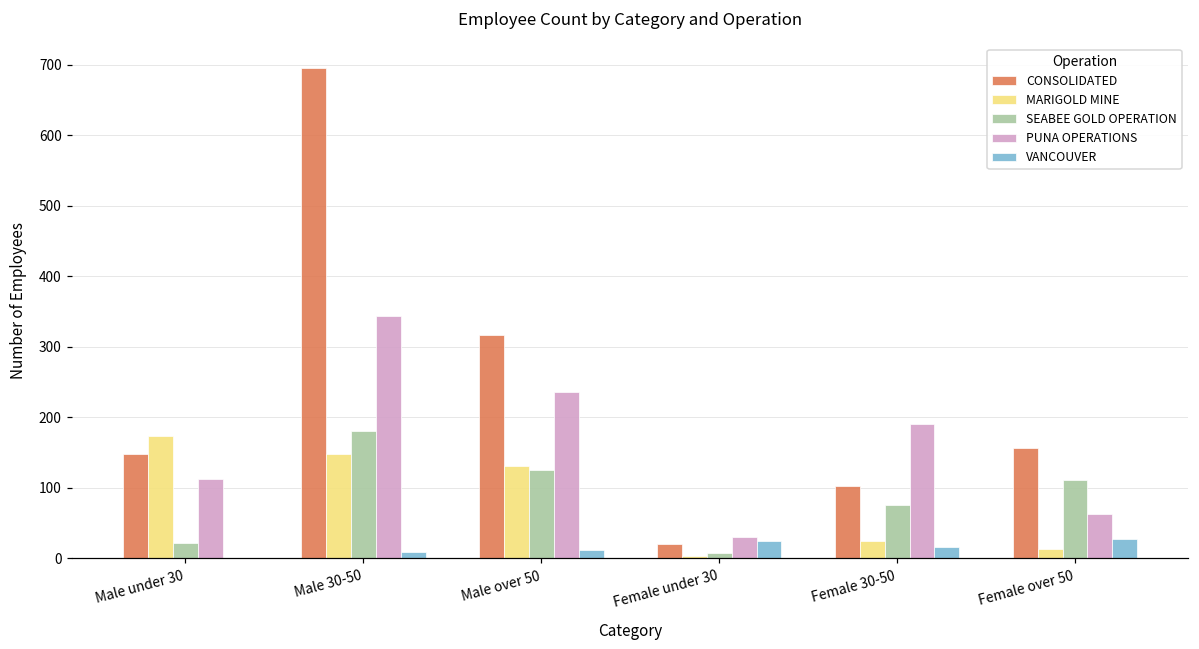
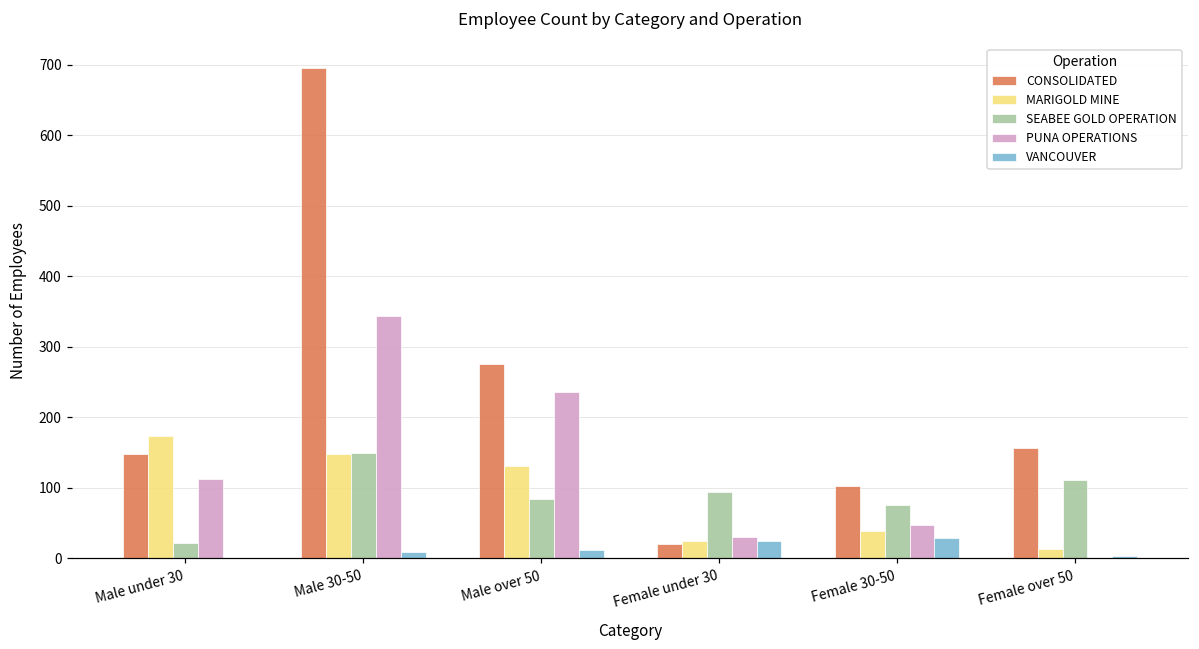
SEABEE GOLD OPERATION, Male 30-50: 180 -> 150
CONSOLIDATED, Male over 50: 320 -> 280
SEABEE GOLD OPERATION, Male over 50: 130 -> 80
MARIGOLD MINE, Female under 30: 0 -> 30
SEABEE GOLD OPERATION, Female under 30: 10 -> 90
MARIGOLD MINE, Female 30-50: 30 -> 40
PUNA OPERATIONS, Female 30-50: 190 -> 50
VANCOUVER, Female 30-50: 20 -> 30
PUNA OPERATIONS, Female over 50: 60 -> 0
VANCOUVER, Female over 50: 30 -> 0
